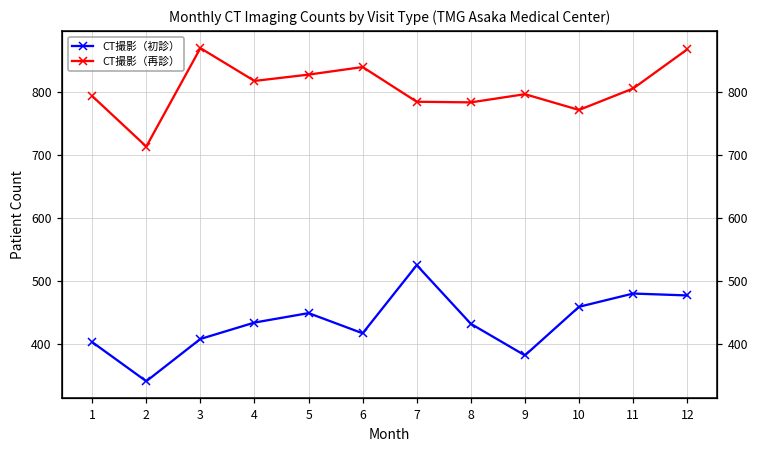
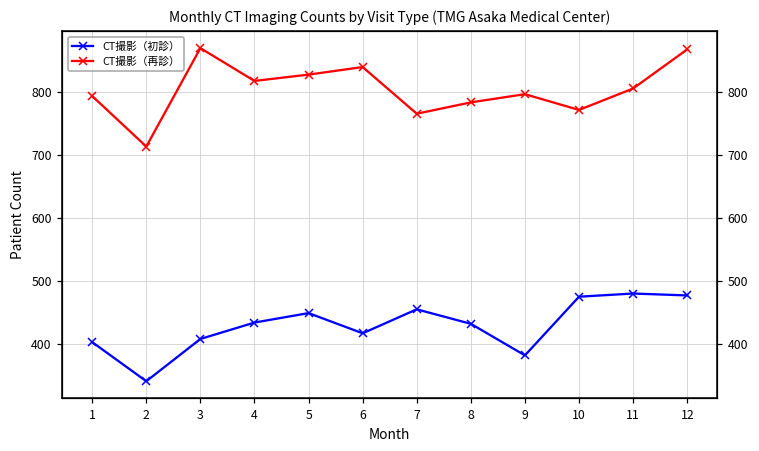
CT撮影（初診）, 7: 530 -> 460
CT撮影（再診）, 7: 780 -> 770
CT撮影（初診）, 10: 460 -> 480
